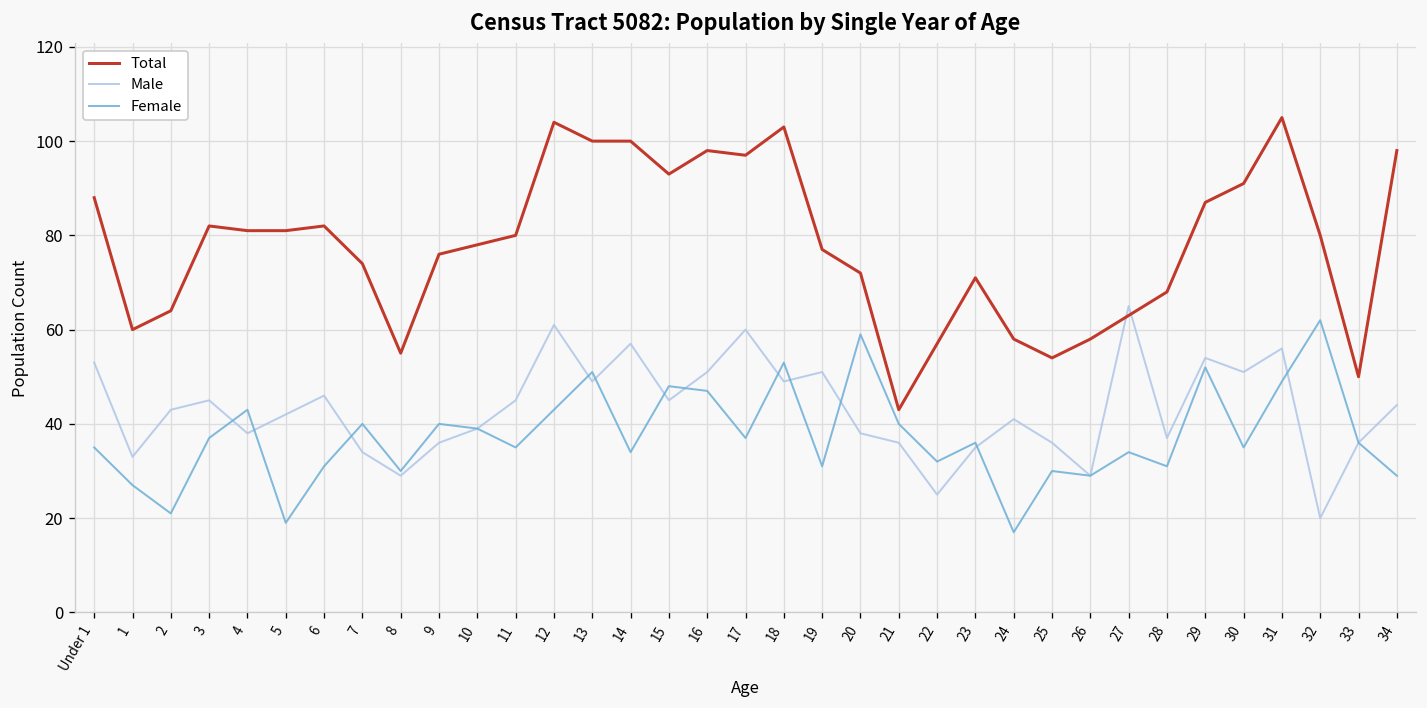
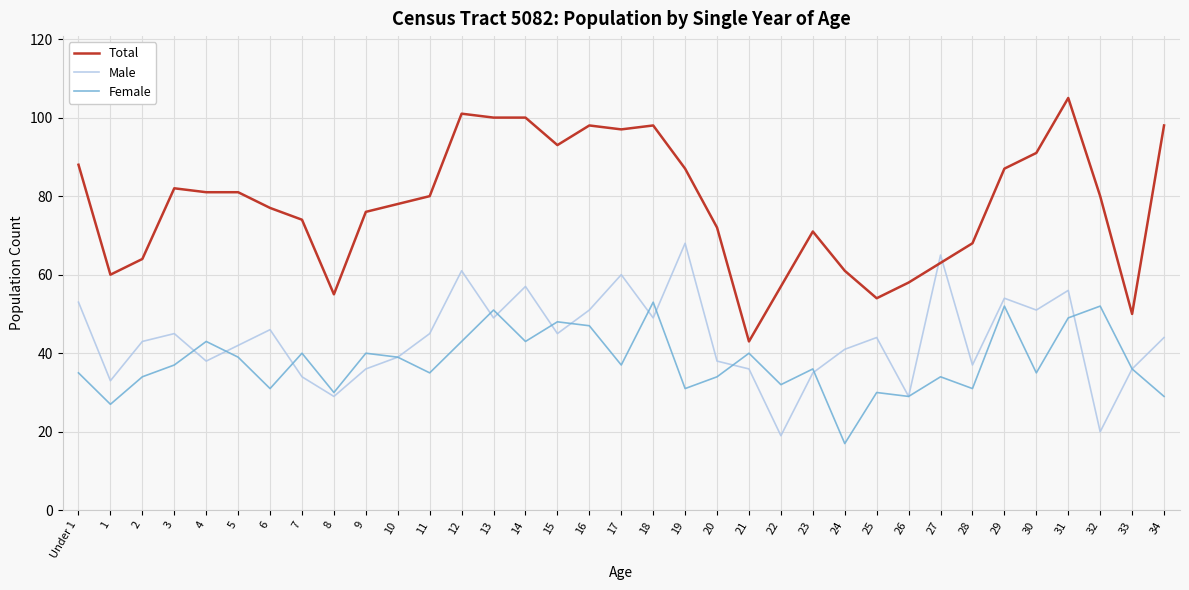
Female, 2: 21 -> 34
Female, 5: 19 -> 39
Total, 6: 82 -> 77
Total, 12: 104 -> 101
Female, 14: 34 -> 43
Total, 18: 103 -> 98
Total, 19: 77 -> 87
Male, 19: 51 -> 68
Female, 20: 59 -> 34
Male, 22: 25 -> 19
Total, 24: 58 -> 61
Male, 25: 36 -> 44
Female, 32: 62 -> 52
